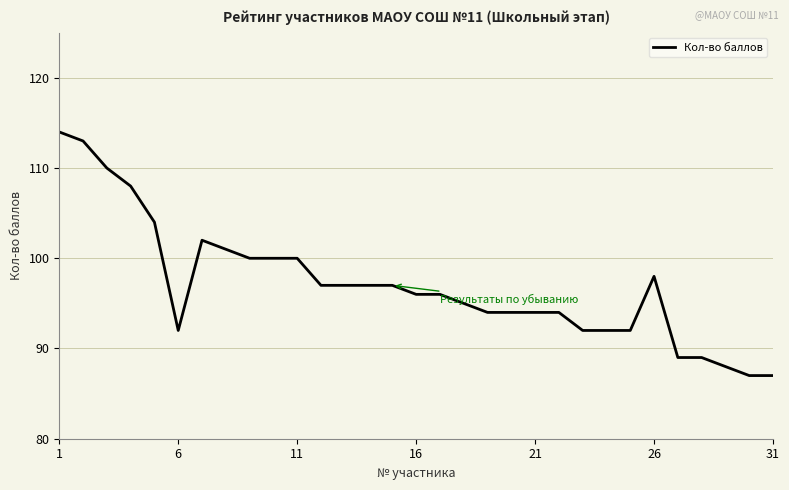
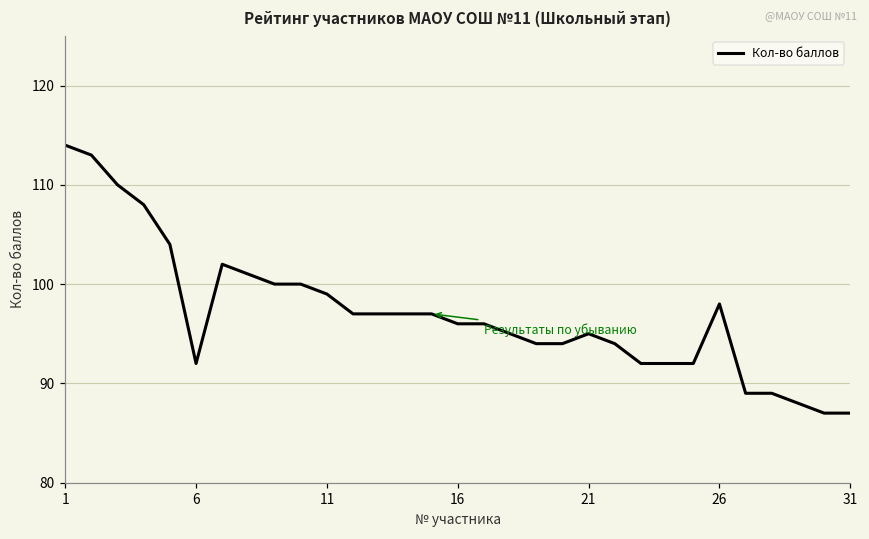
11: 100 -> 99
21: 94 -> 95
